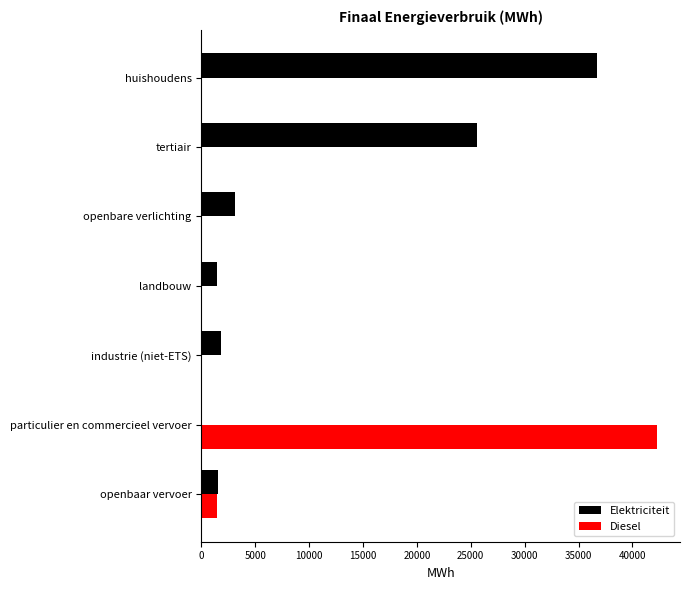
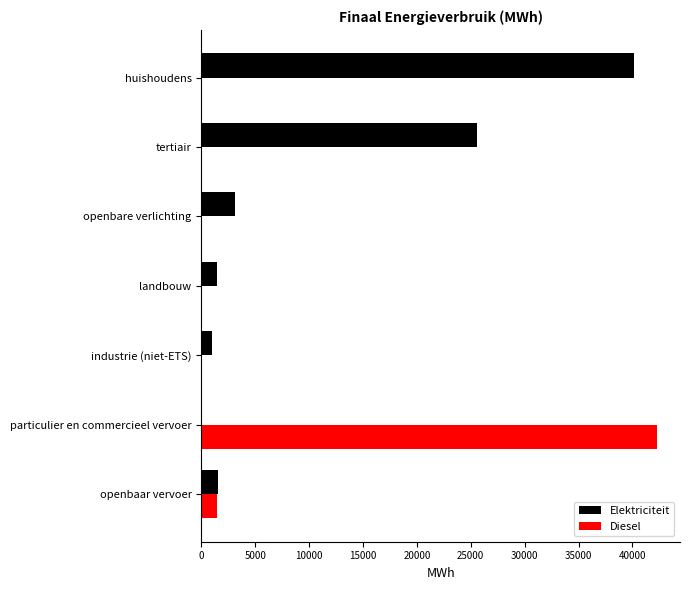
Elektriciteit, huishoudens: 36700 -> 40100
Elektriciteit, industrie (niet-ETS): 1800 -> 900
